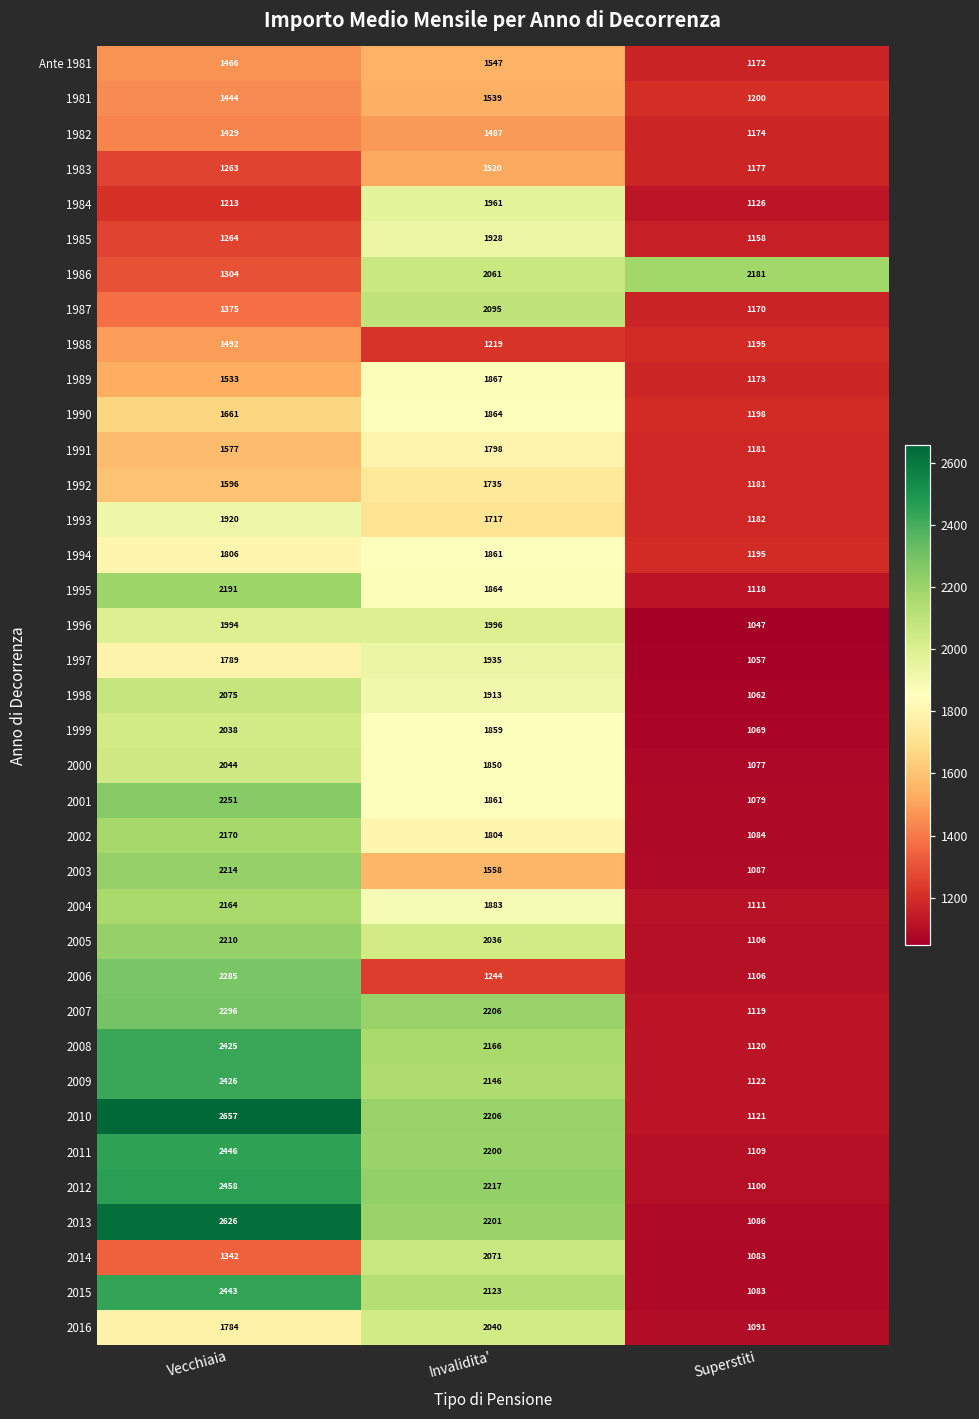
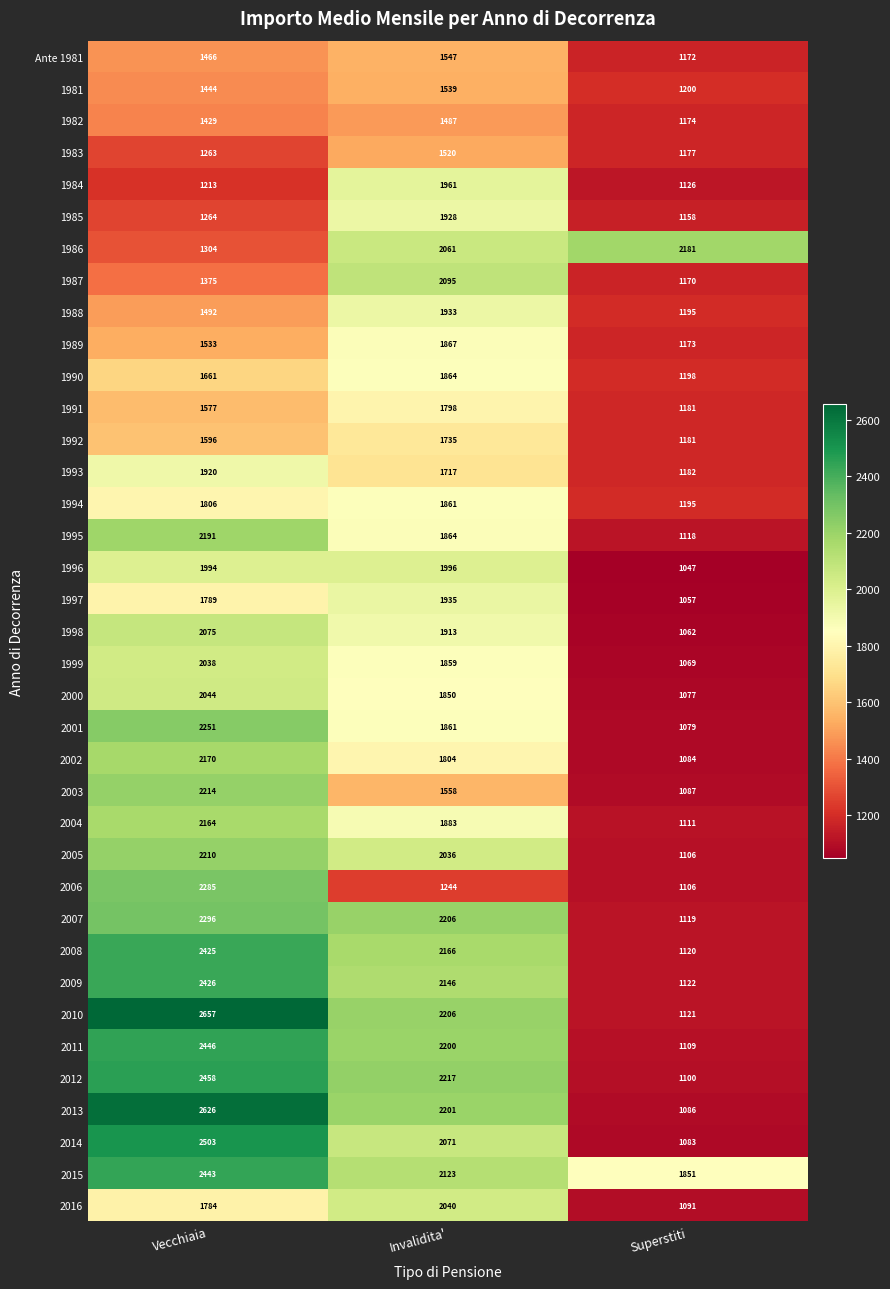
1988, Invalidita': 1219 -> 1933
2014, Vecchiaia: 1342 -> 2503
2015, Superstiti: 1083 -> 1851
